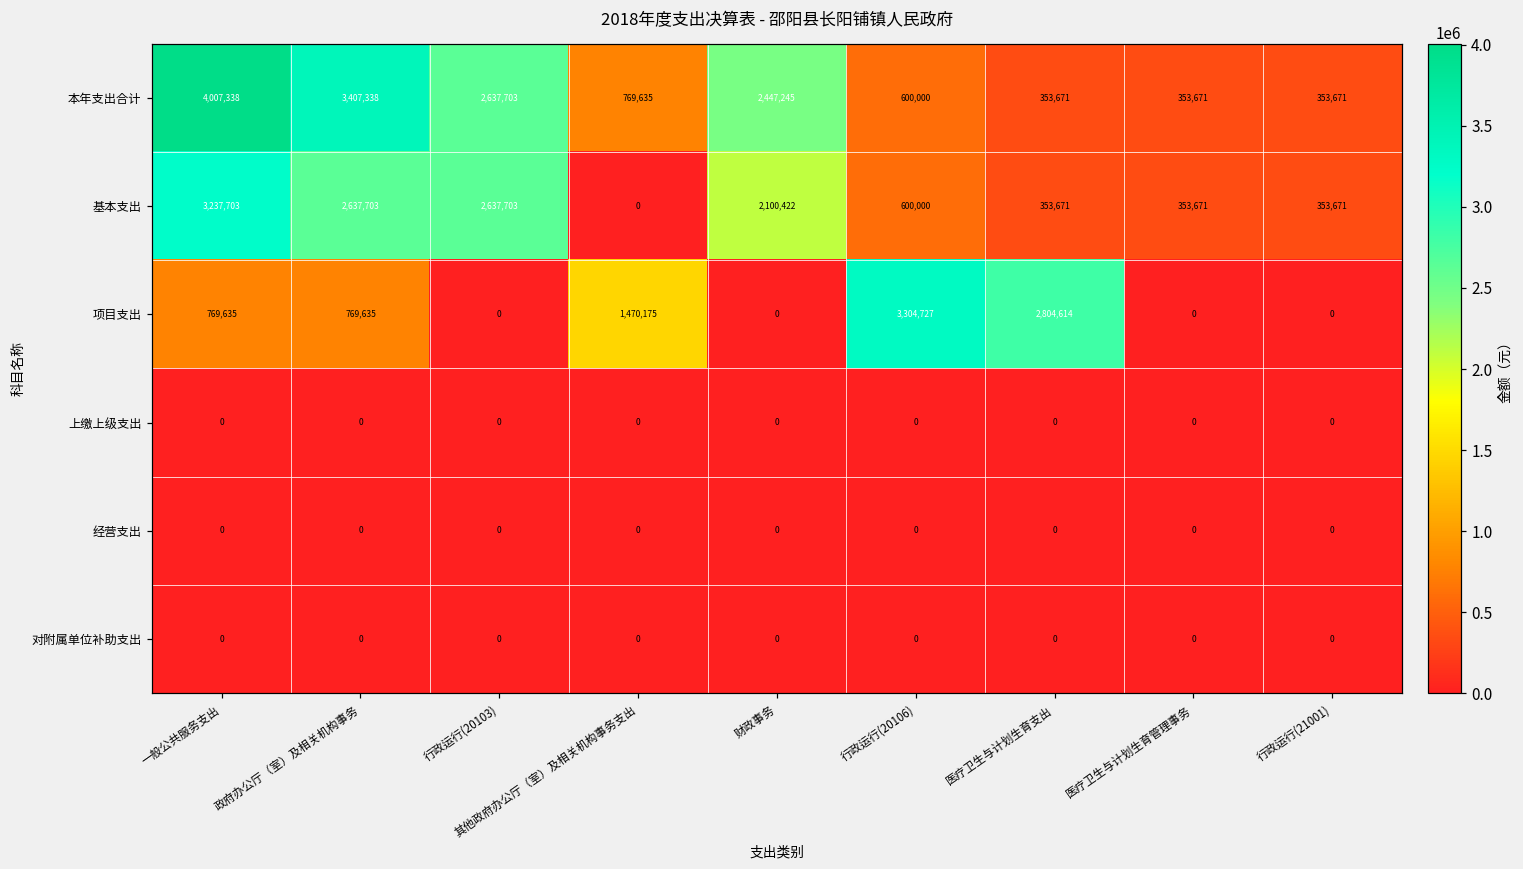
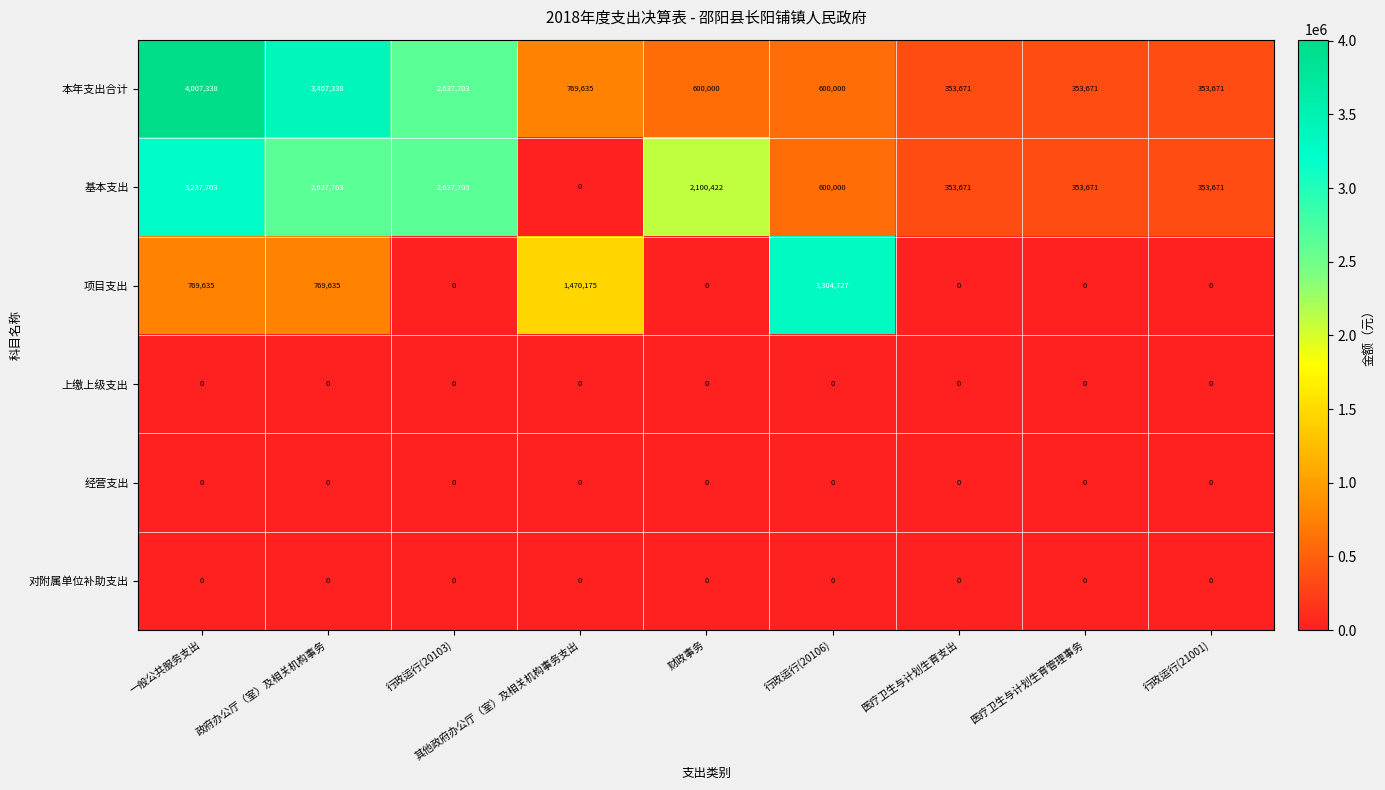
本年支出合计, 财政事务: 2,447,245 -> 600,000
项目支出, 医疗卫生与计划生育支出: 2,804,614 -> 0
